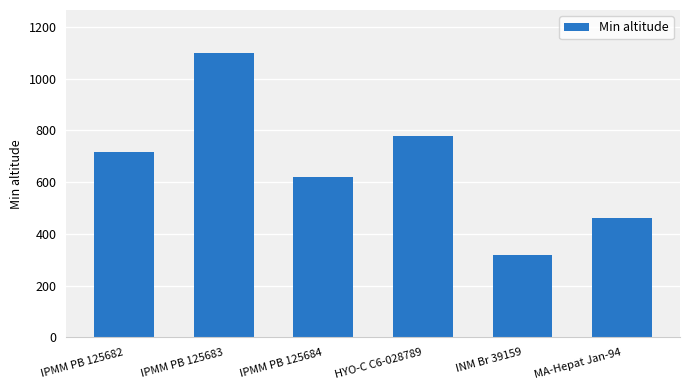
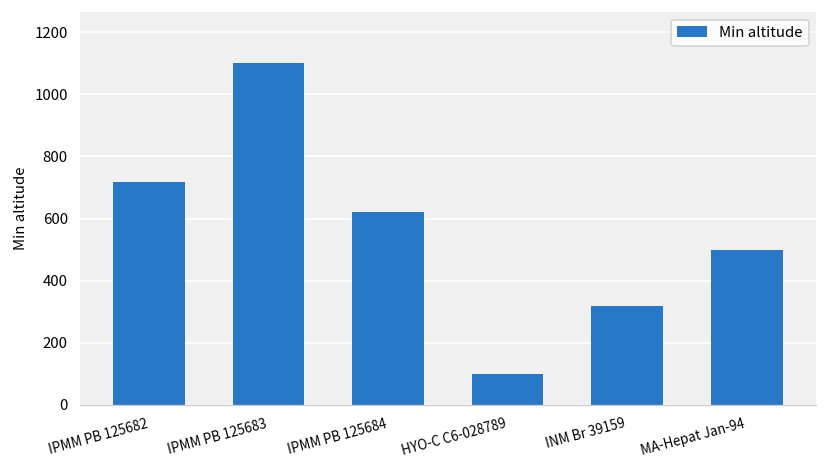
HYO-C C6-028789: 780 -> 100
MA-Hepat Jan-94: 460 -> 500
